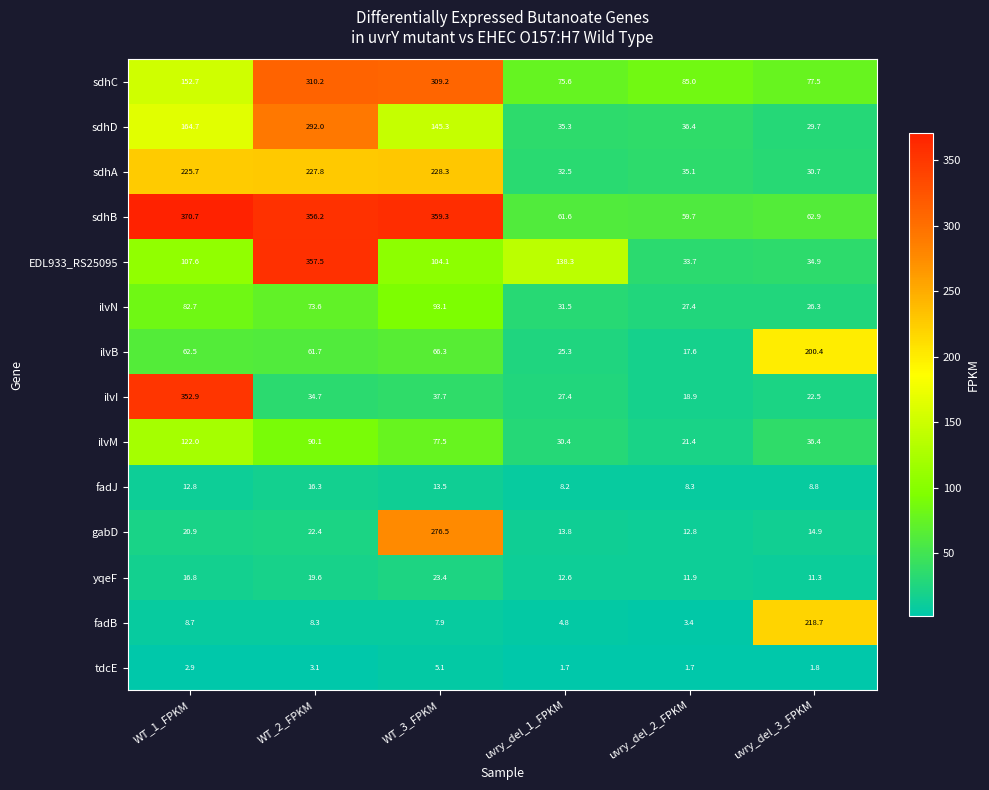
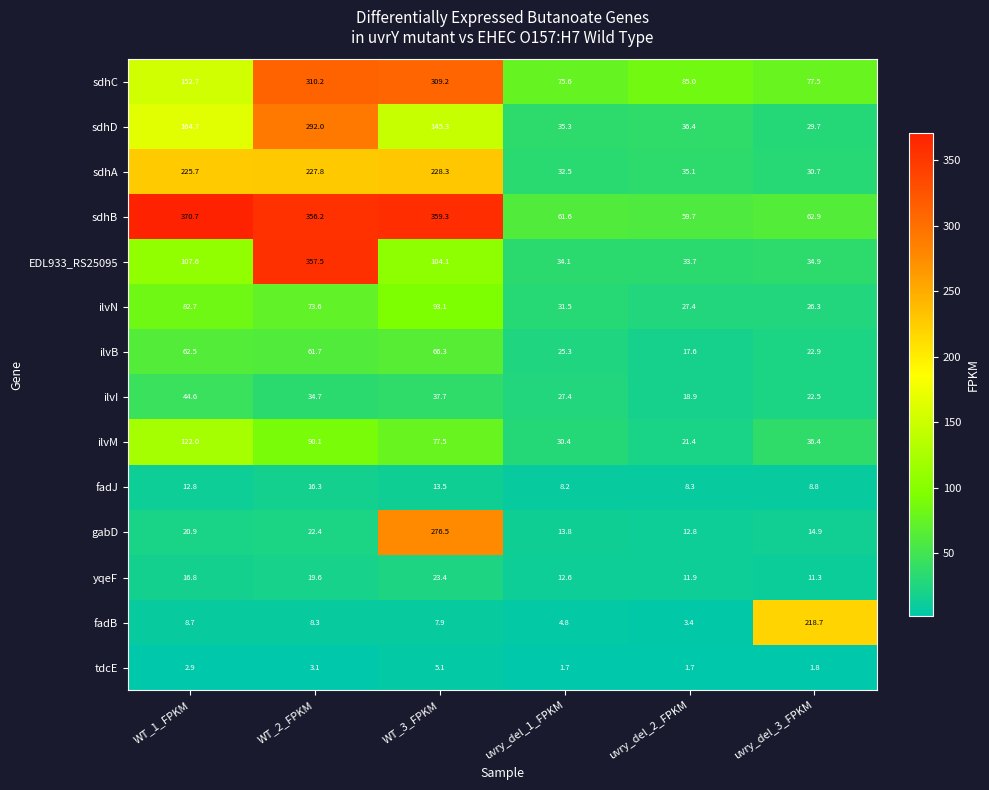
EDL933_RS25095, uvry_del_1_FPKM: 138.3 -> 34.1
ilvB, uvry_del_3_FPKM: 200.4 -> 22.9
ilvI, WT_1_FPKM: 352.9 -> 44.6
